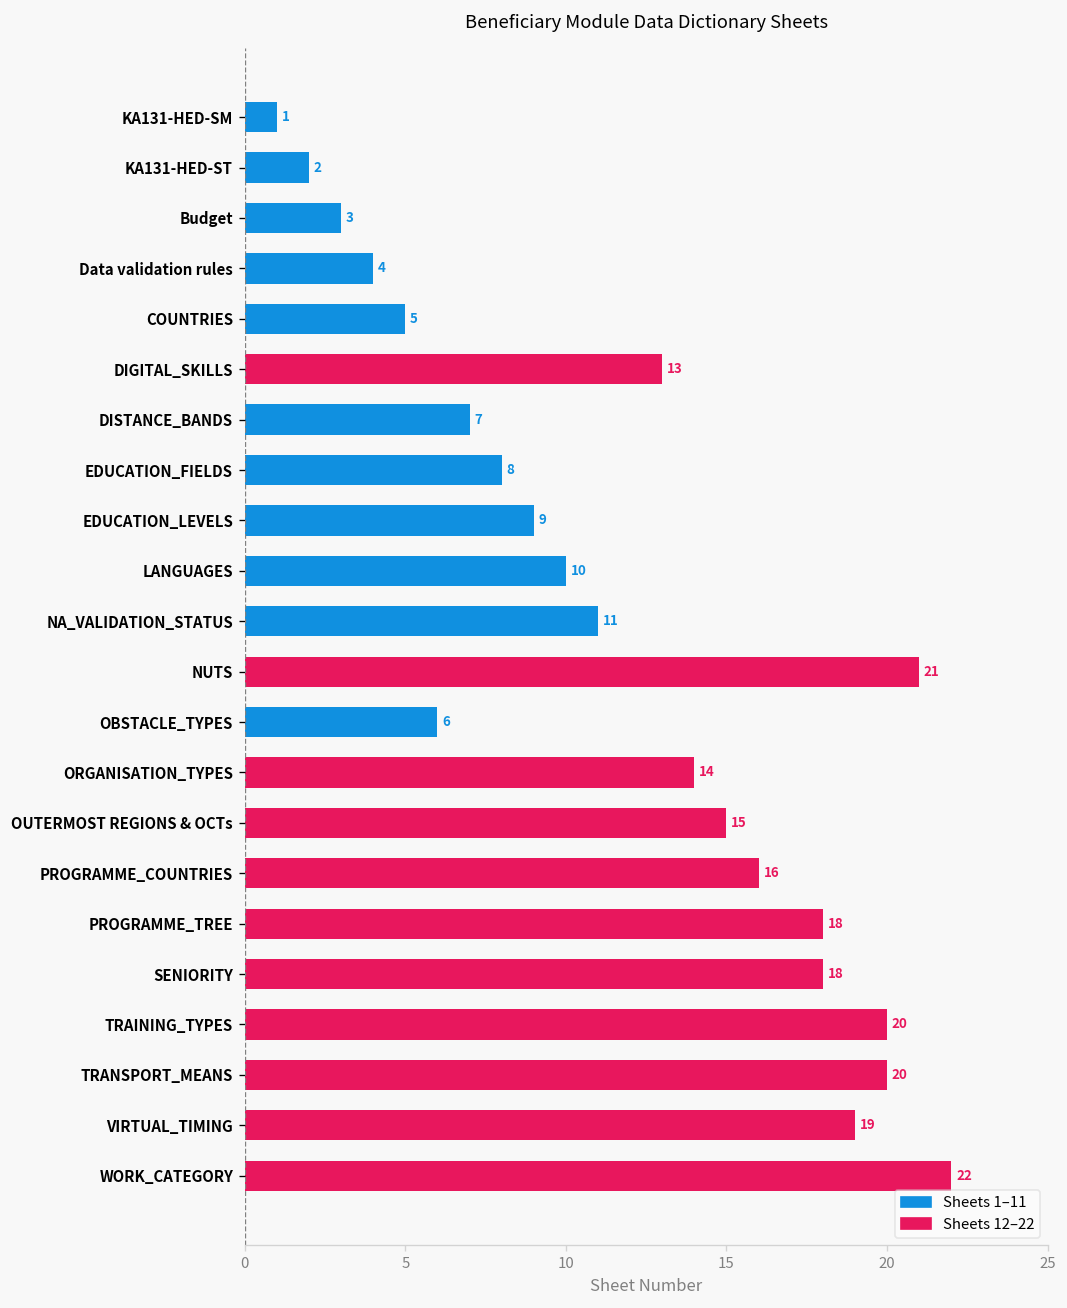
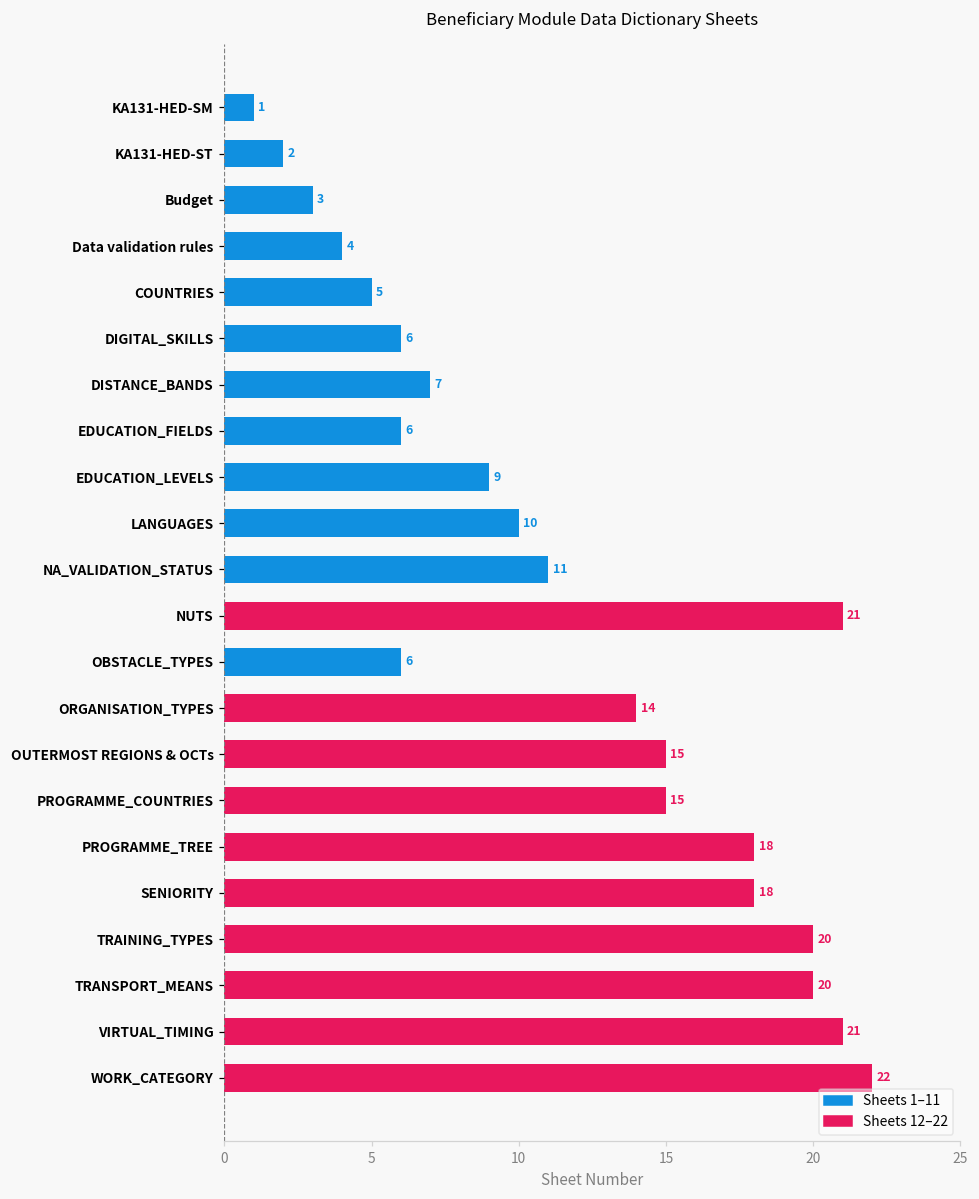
DIGITAL_SKILLS: 13 -> 6
EDUCATION_FIELDS: 8 -> 6
PROGRAMME_COUNTRIES: 16 -> 15
VIRTUAL_TIMING: 19 -> 21
